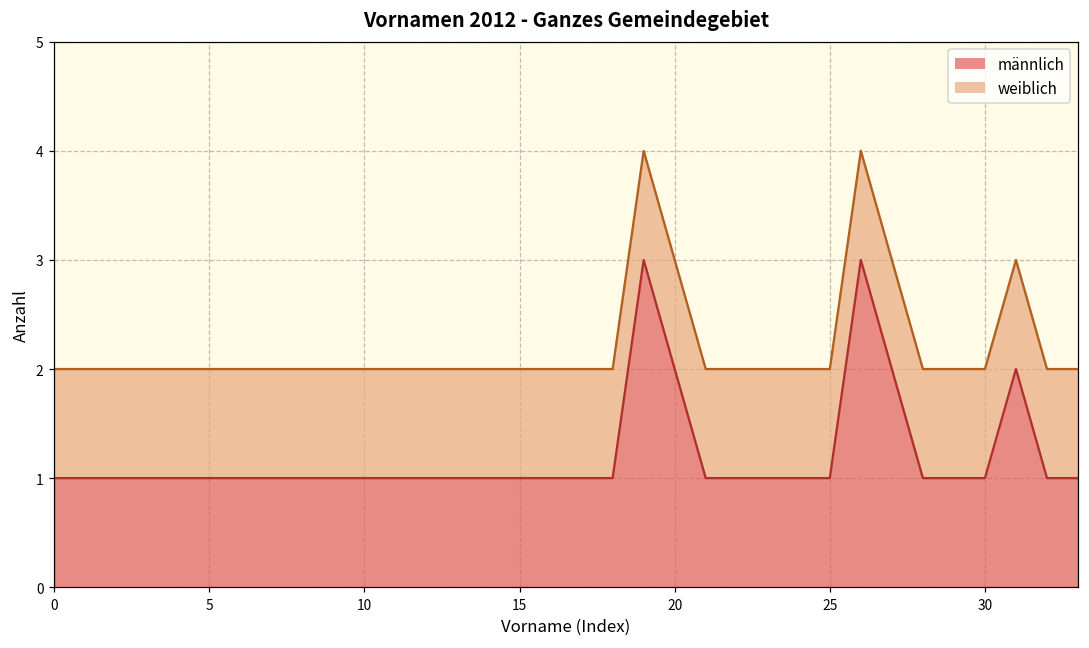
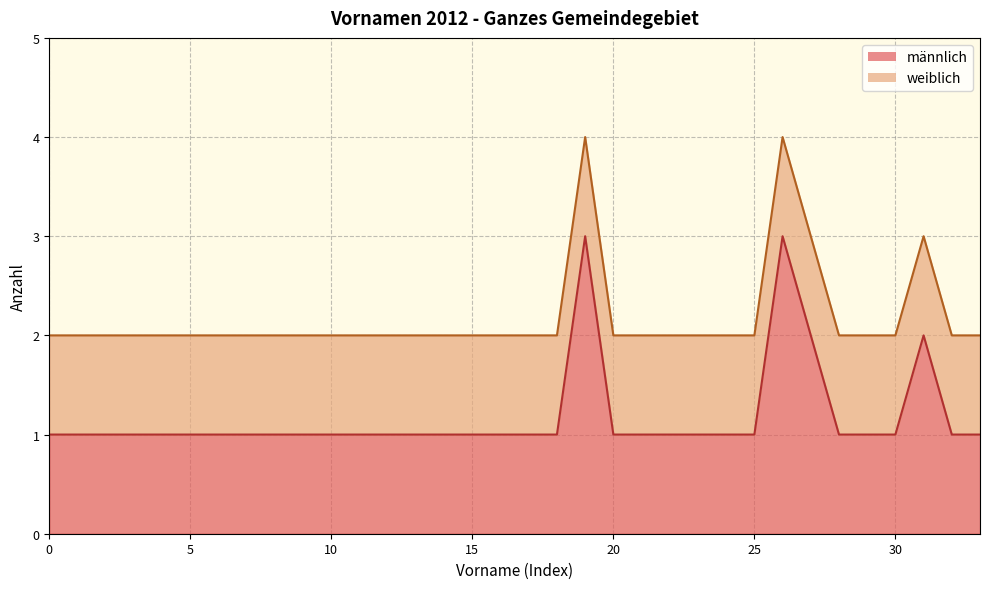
männlich, 20: 2 -> 1
